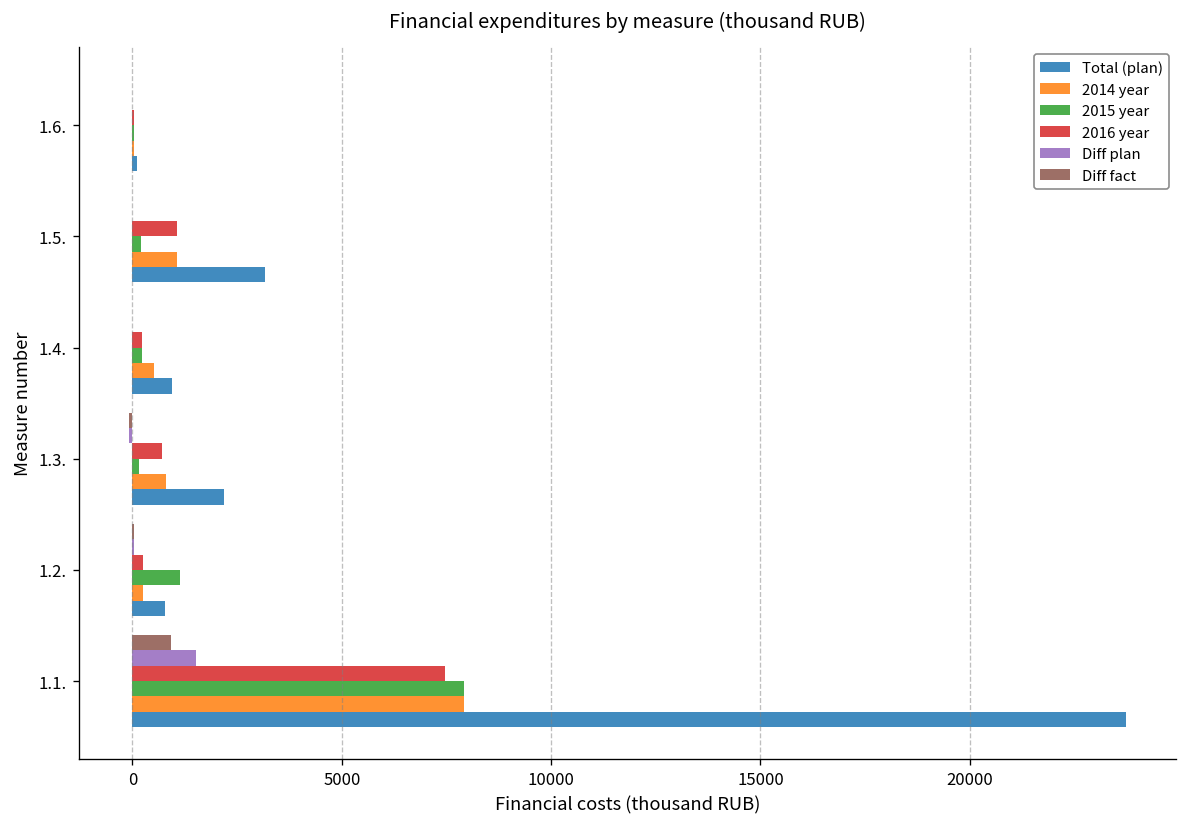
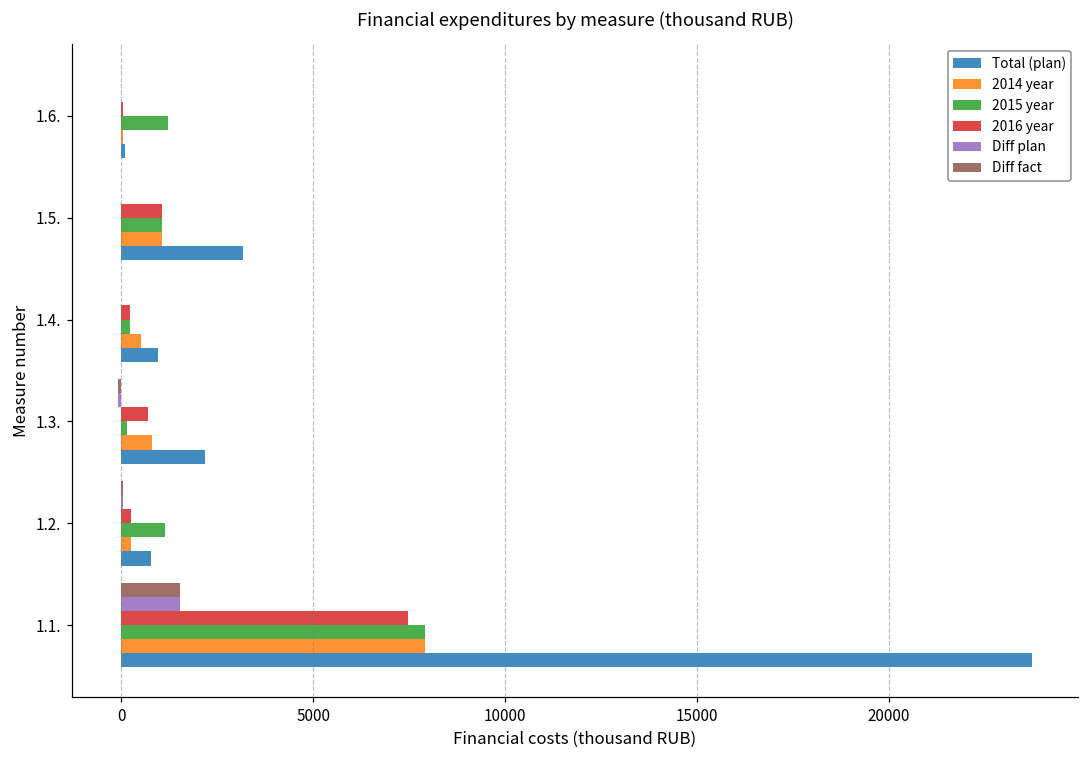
2015 year, 1.6.: 0 -> 1200
2015 year, 1.5.: 200 -> 1100
Diff fact, 1.1.: 900 -> 1500
